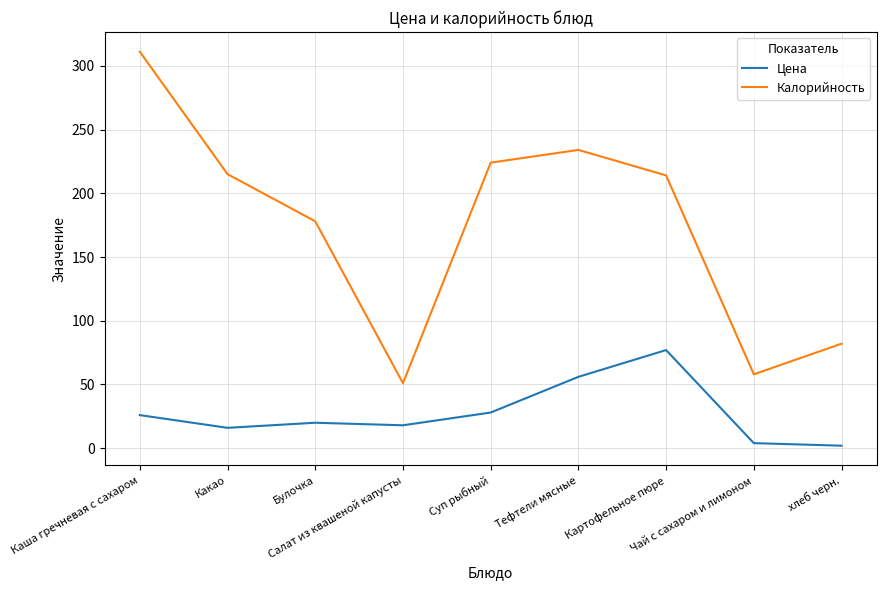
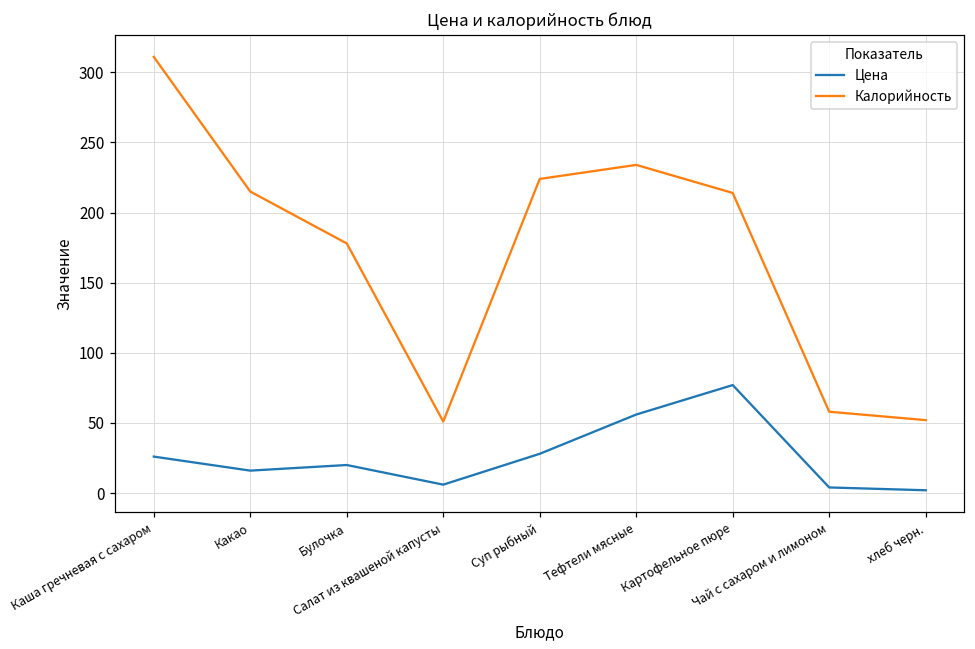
Цена, Салат из квашеной капусты: 18 -> 6
Калорийность, хлеб черн.: 82 -> 52
